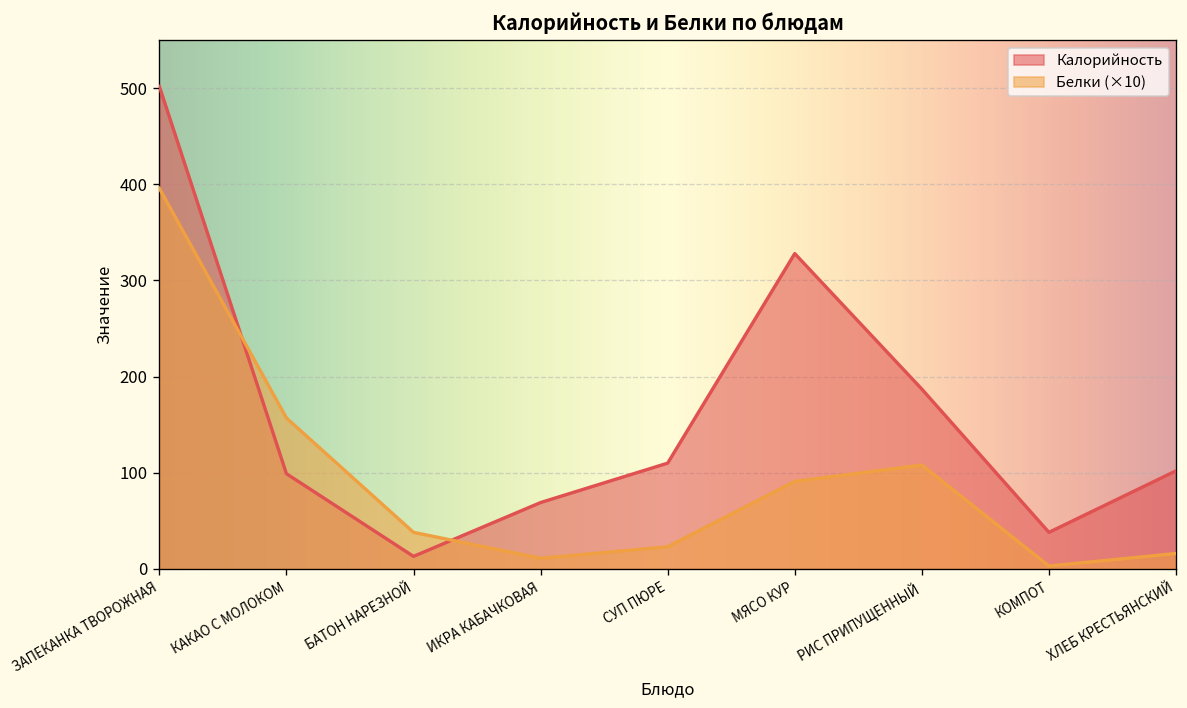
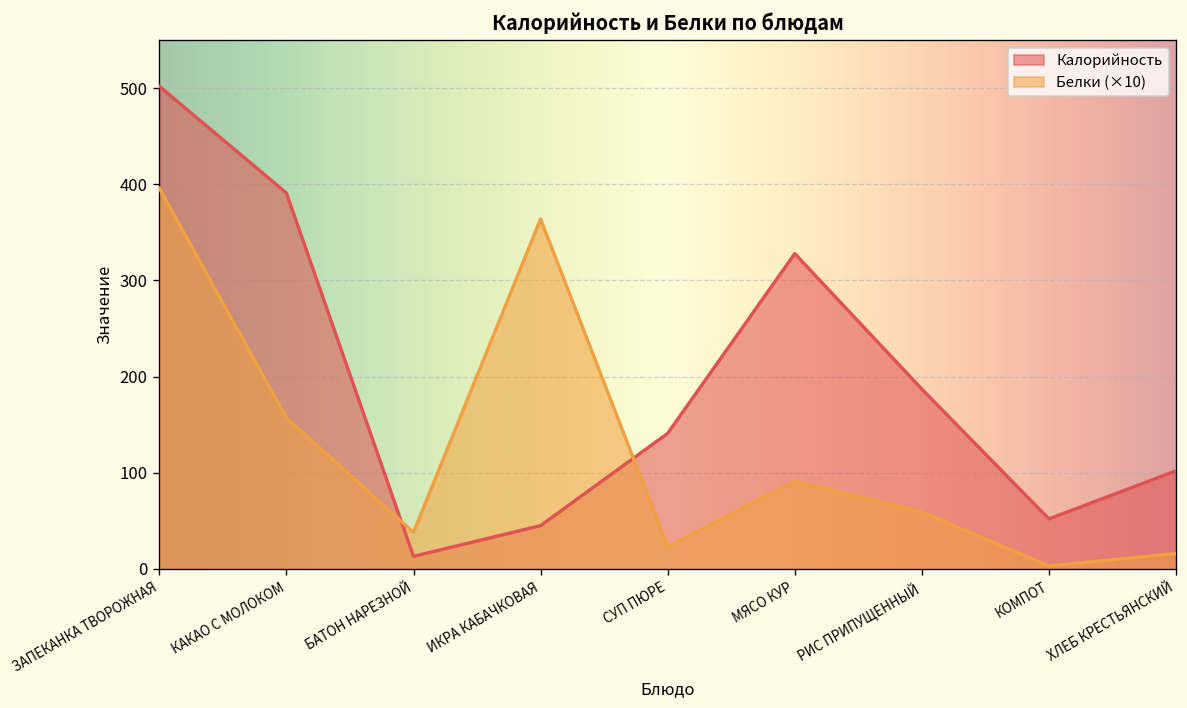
Калорийность, КАКАО С МОЛОКОМ: 100 -> 390
Калорийность, ИКРА КАБАЧКОВАЯ: 70 -> 50
Белки (×10), ИКРА КАБАЧКОВАЯ: 10 -> 360
Калорийность, СУП ПЮРЕ: 110 -> 140
Белки (×10), РИС ПРИПУЩЕННЫЙ: 110 -> 60
Калорийность, КОМПОТ: 40 -> 50
